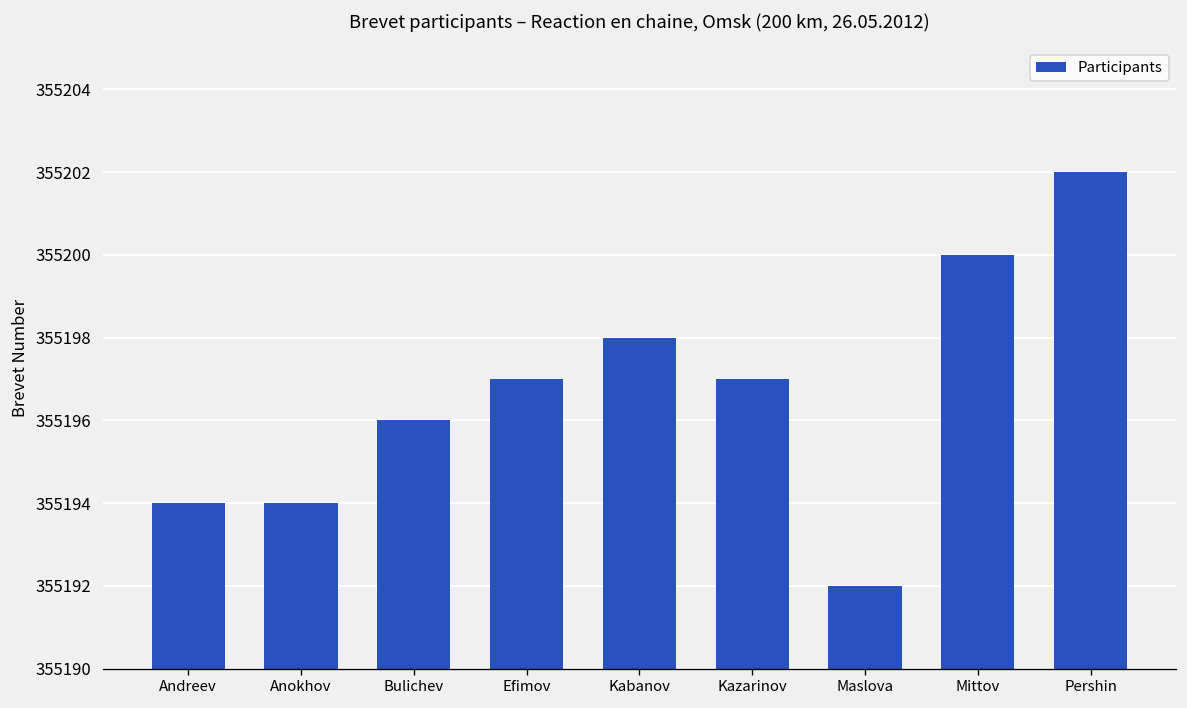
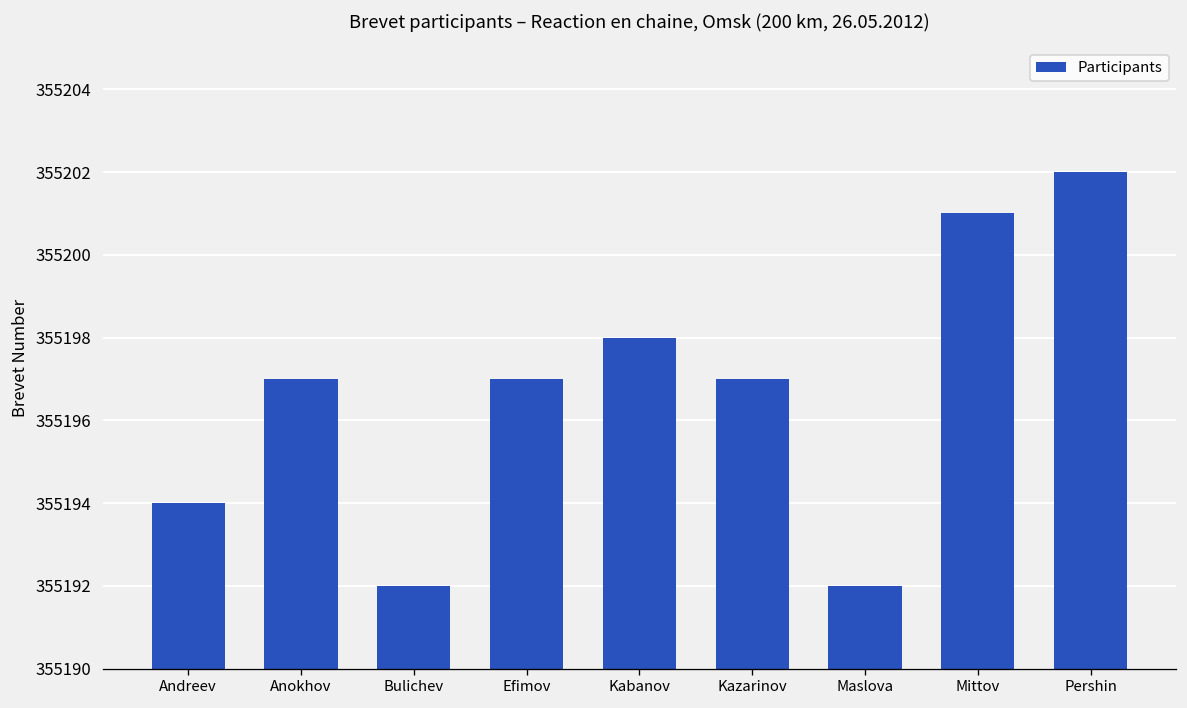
Anokhov: 355194 -> 355197
Bulichev: 355196 -> 355192
Mittov: 355200 -> 355201
